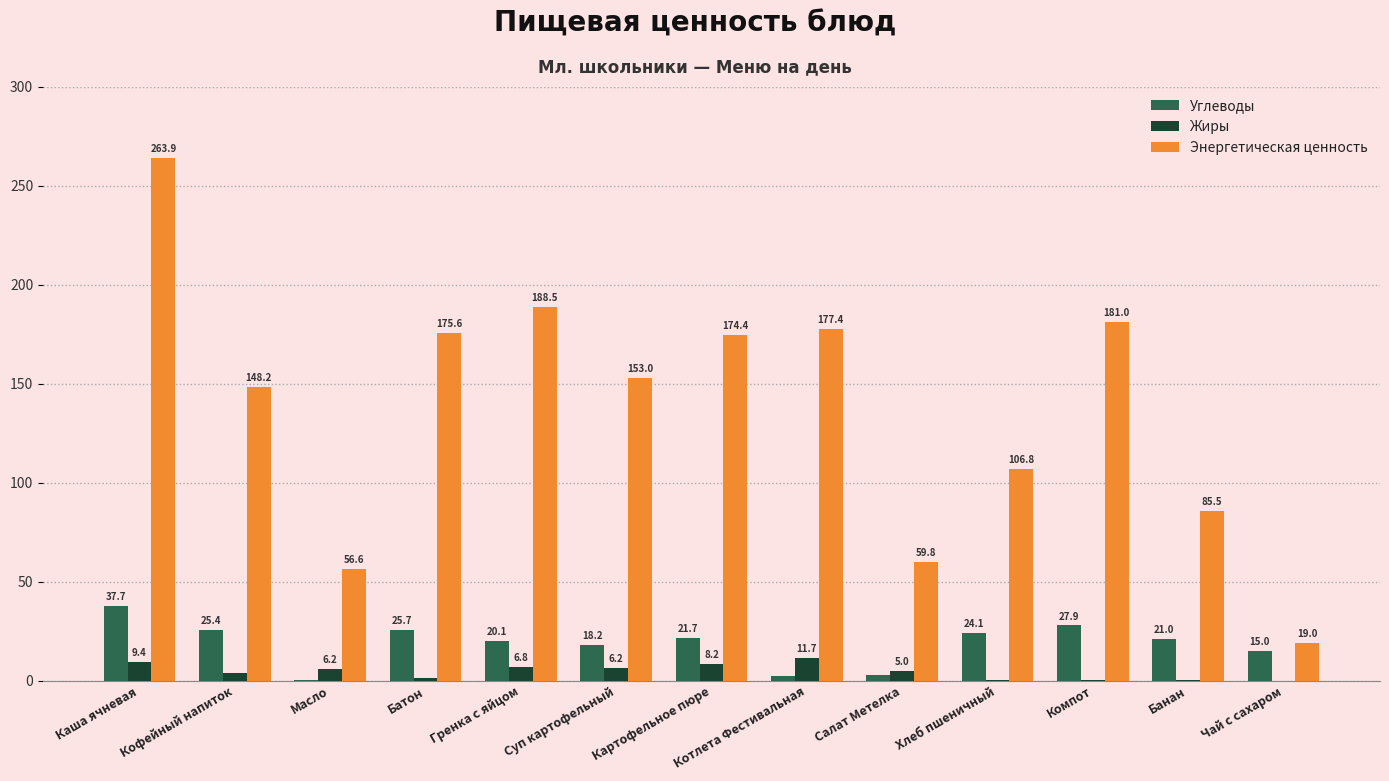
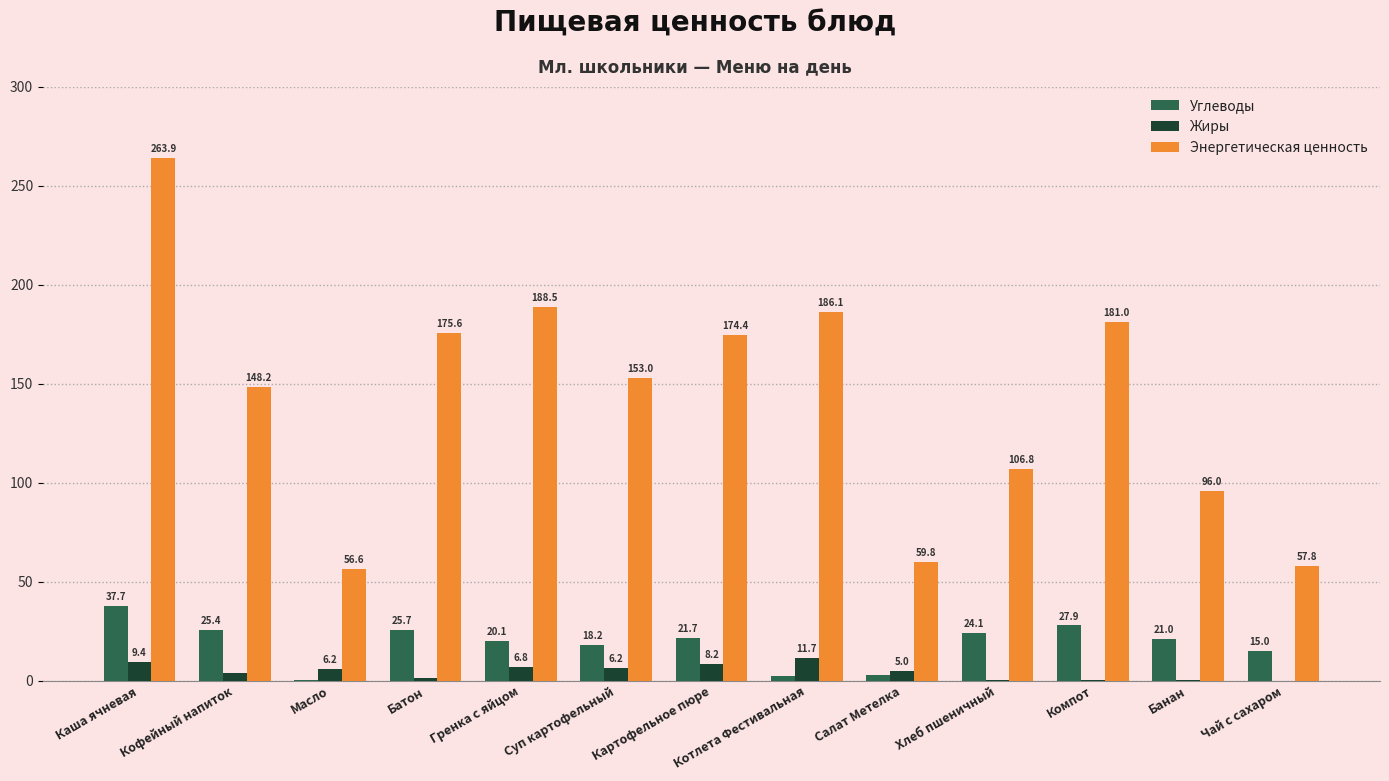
Энергетическая ценность, Котлета Фестивальная: 177.4 -> 186.1
Энергетическая ценность, Банан: 85.5 -> 96.0
Энергетическая ценность, Чай с сахаром: 19.0 -> 57.8
